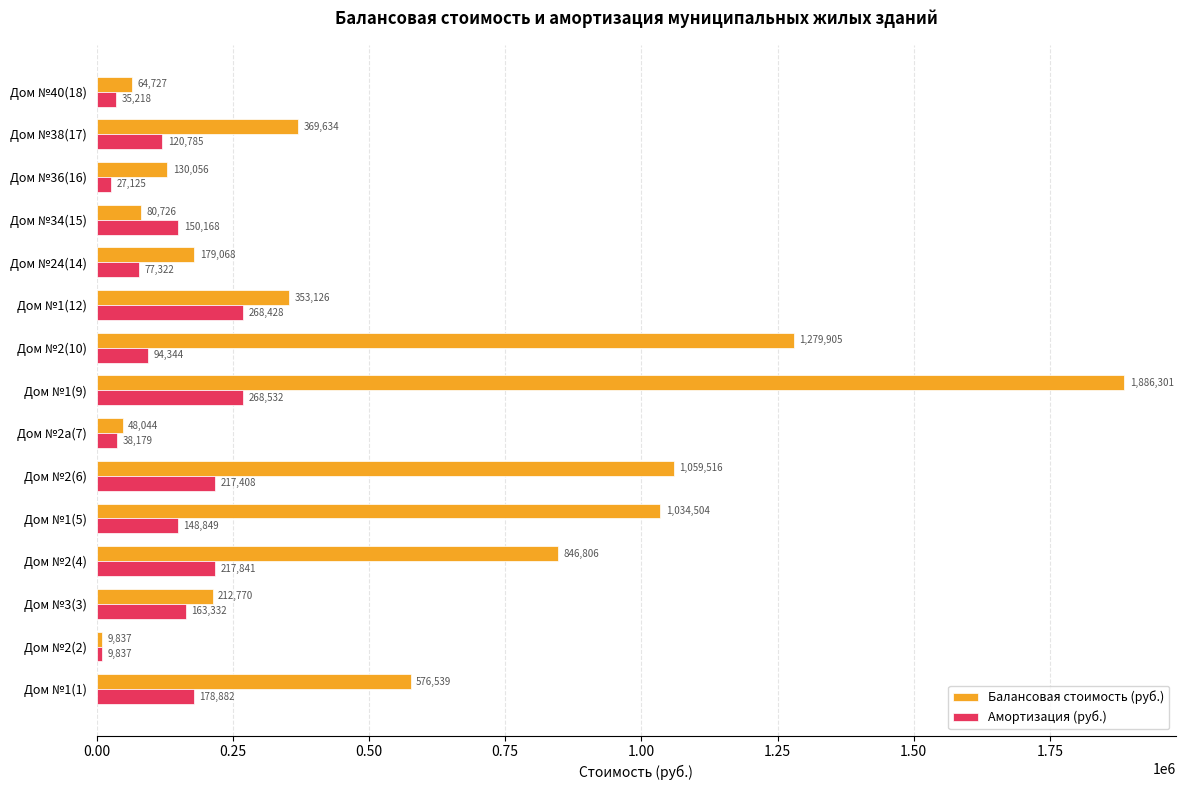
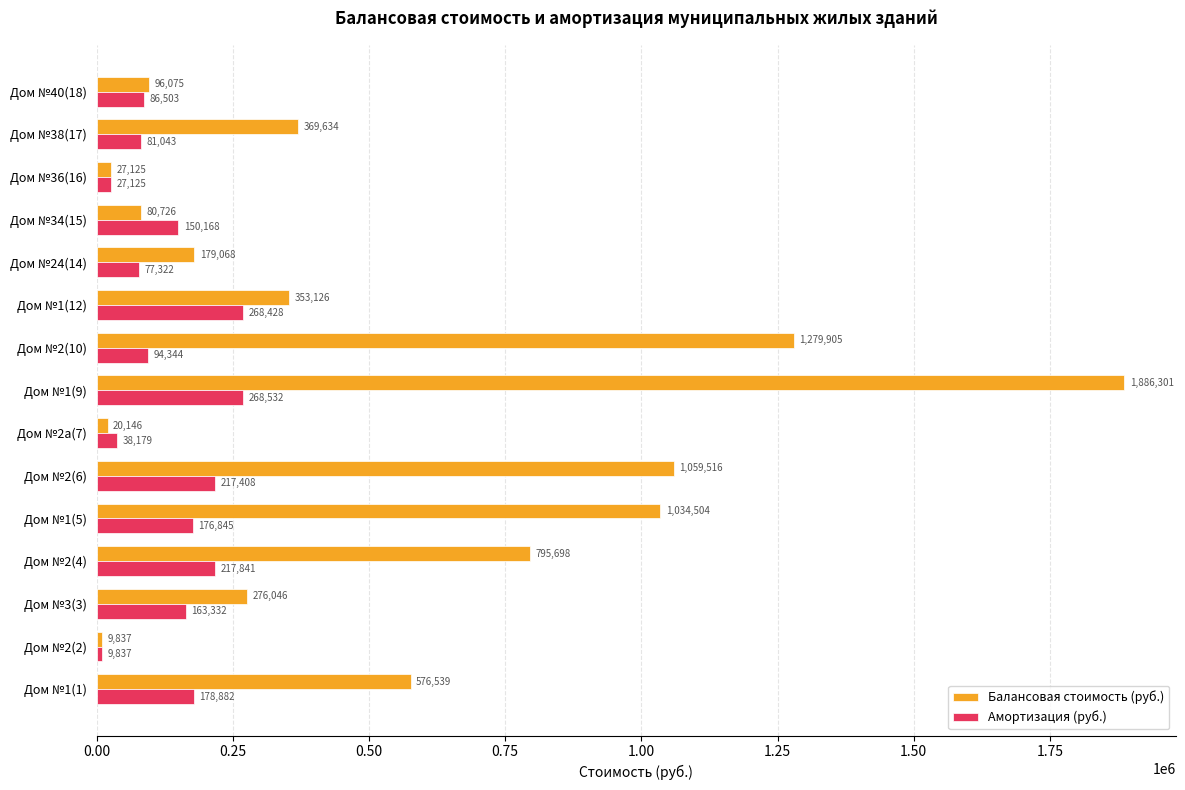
Балансовая стоимость (руб.), Дом №40(18): 64,727 -> 96,075
Амортизация (руб.), Дом №40(18): 35,218 -> 86,503
Амортизация (руб.), Дом №38(17): 120,785 -> 81,043
Балансовая стоимость (руб.), Дом №36(16): 130,056 -> 27,125
Балансовая стоимость (руб.), Дом №2а(7): 48,044 -> 20,146
Амортизация (руб.), Дом №1(5): 148,849 -> 176,845
Балансовая стоимость (руб.), Дом №2(4): 846,806 -> 795,698
Балансовая стоимость (руб.), Дом №3(3): 212,770 -> 276,046
